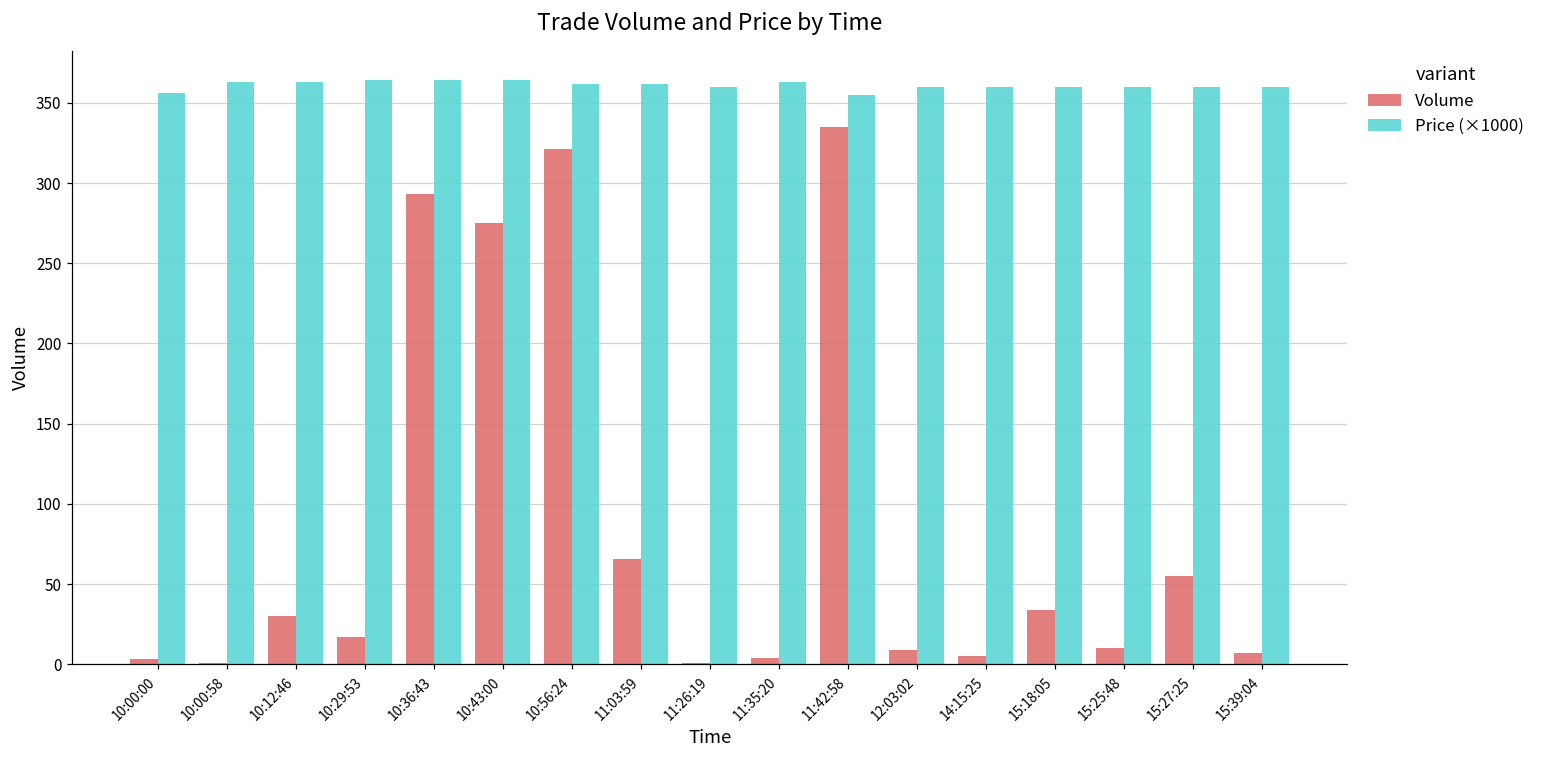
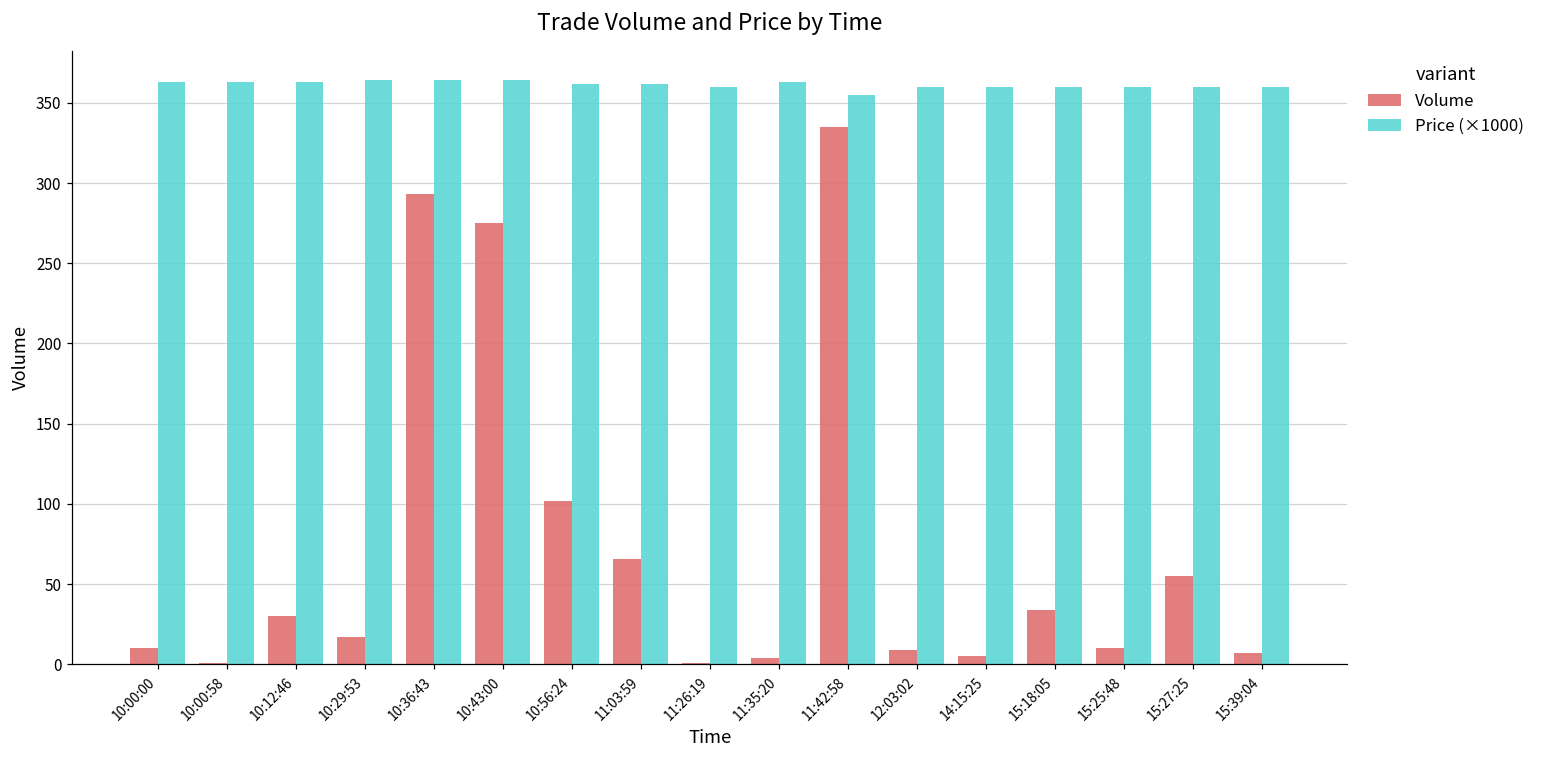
Volume, 10:00:00: 3 -> 10
Price (×1000), 10:00:00: 356 -> 363
Volume, 10:56:24: 321 -> 102
